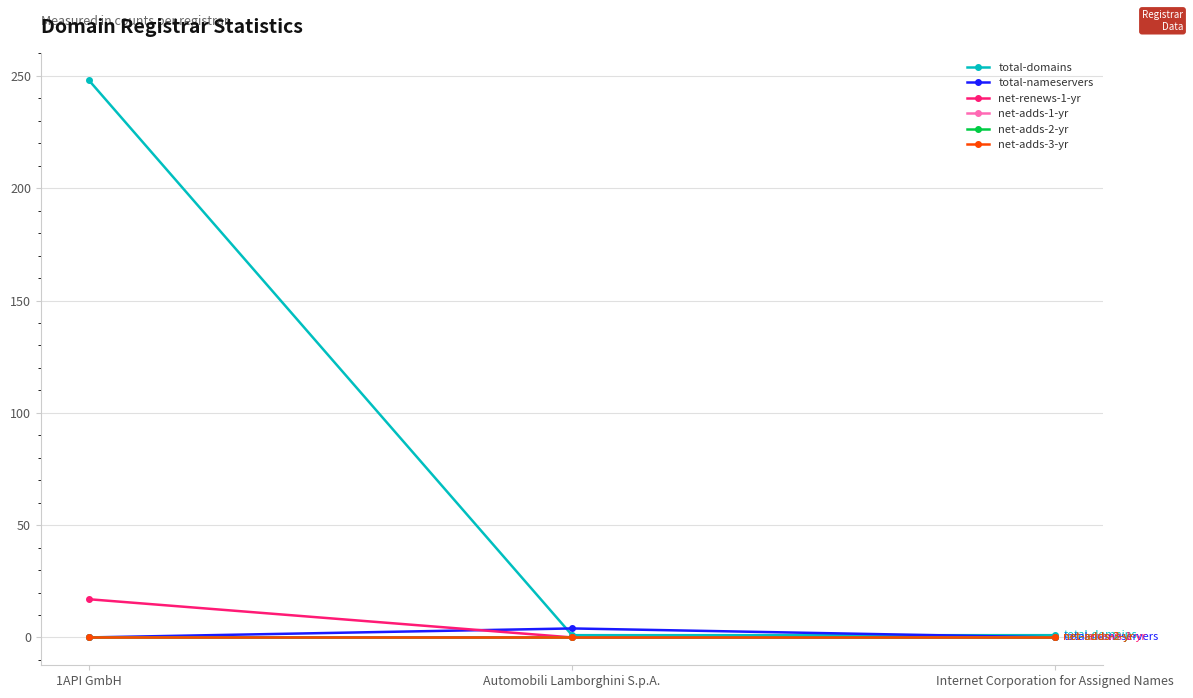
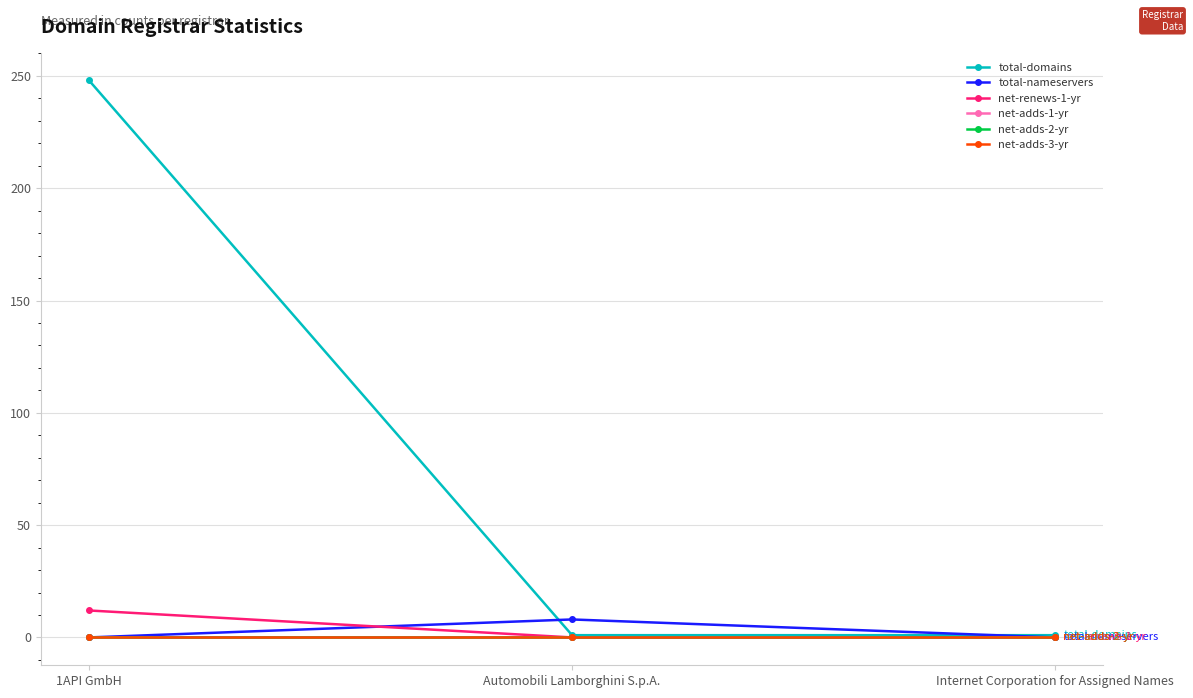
net-renews-1-yr, 1API GmbH: 17 -> 12
total-nameservers, Automobili Lamborghini S.p.A.: 4 -> 8
